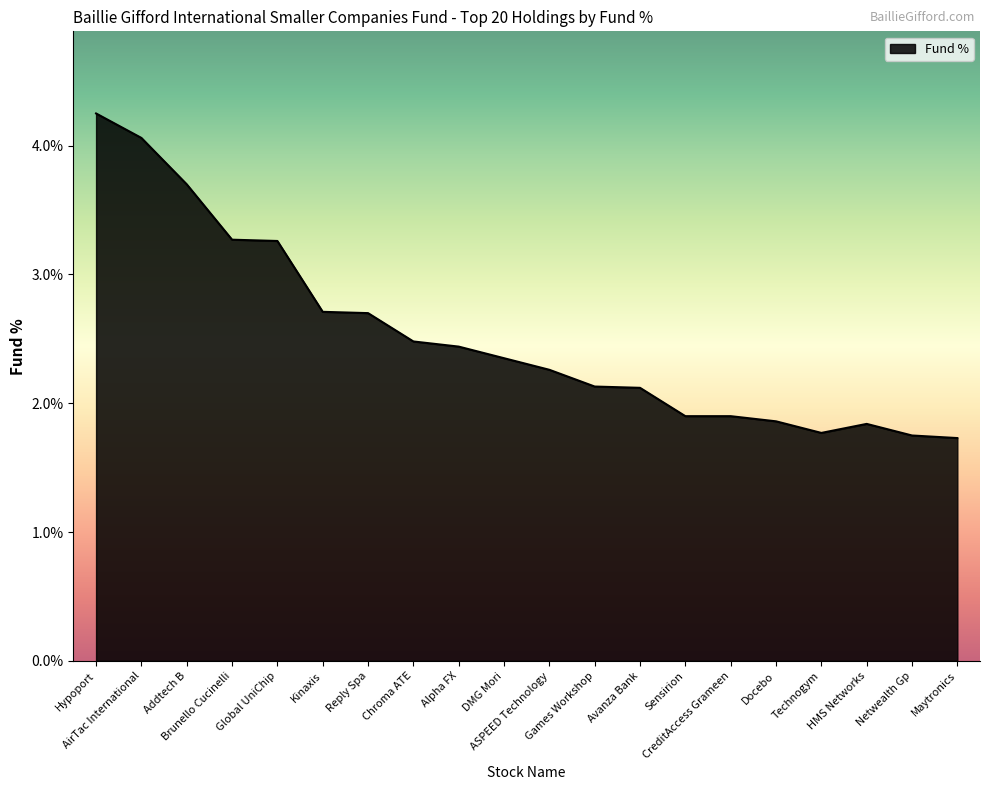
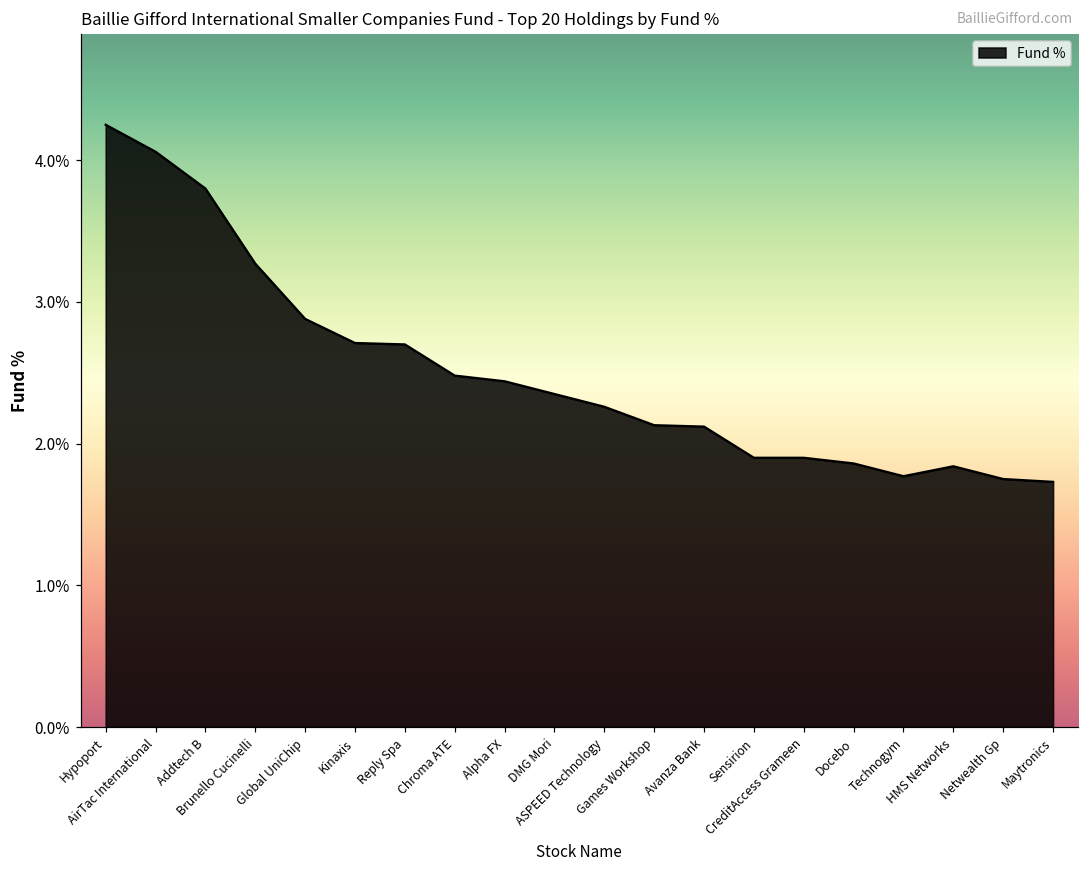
Addtech B: 3.7% -> 3.8%
Global UniChip: 3.26% -> 2.88%
